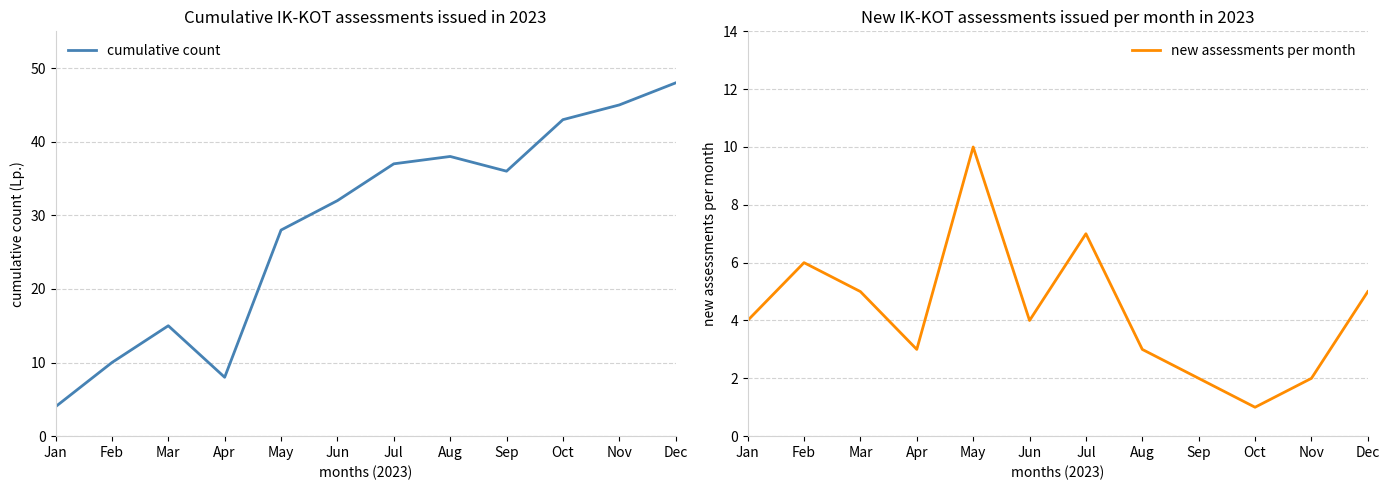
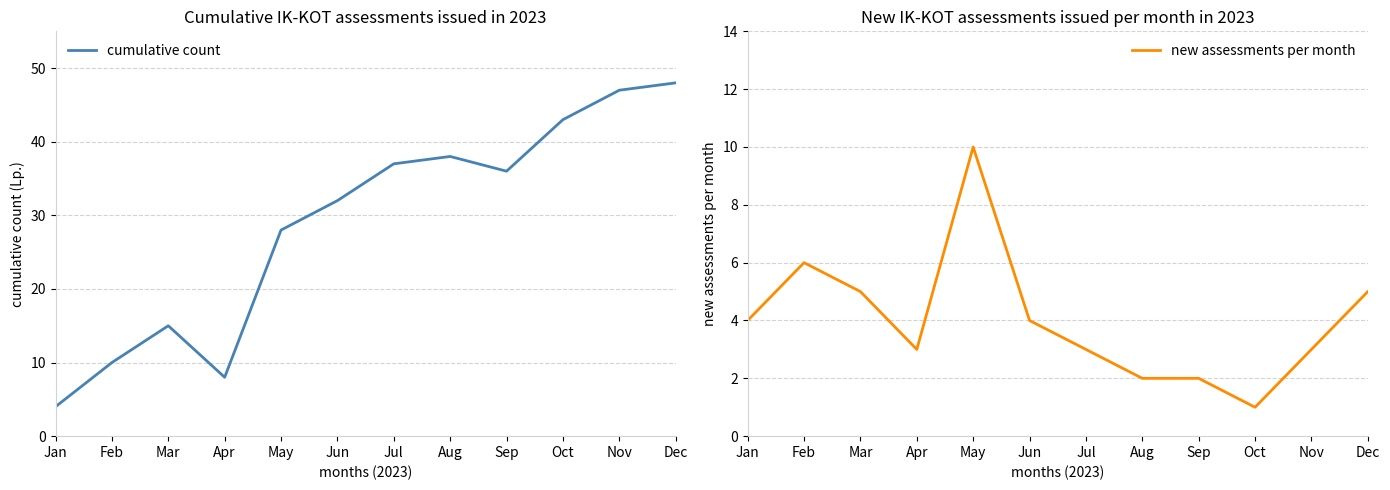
Cumulative IK-KOT assessments issued in 2023, Nov: 45 -> 47
New IK-KOT assessments issued per month in 2023, Jul: 7 -> 3
New IK-KOT assessments issued per month in 2023, Aug: 3 -> 2
New IK-KOT assessments issued per month in 2023, Nov: 2 -> 3
